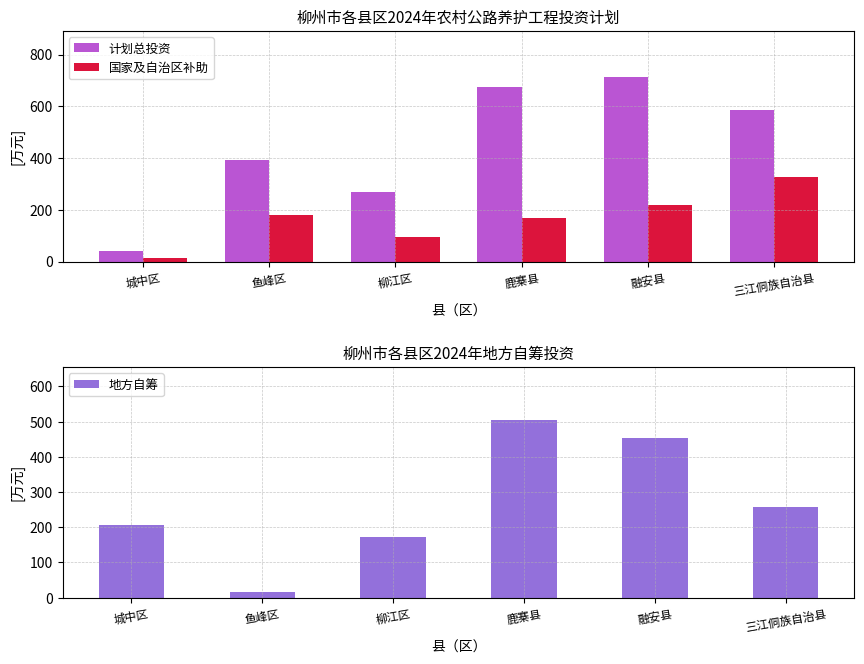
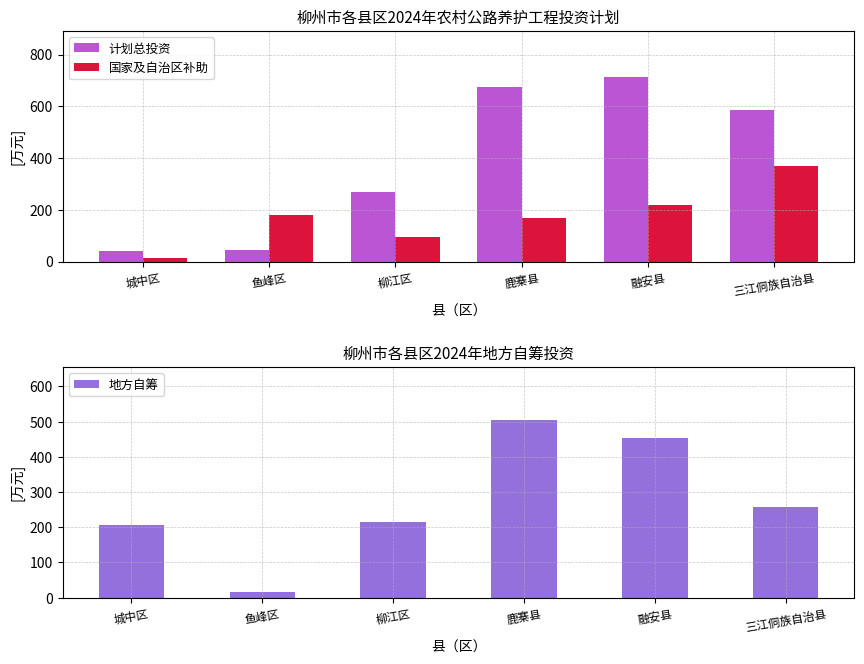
柳州市各县区2024年农村公路养护工程投资计划, 计划总投资, 鱼峰区: 390 -> 40
柳州市各县区2024年农村公路养护工程投资计划, 国家及自治区补助, 三江侗族自治县: 330 -> 370
柳州市各县区2024年地方自筹投资, 柳江区: 170 -> 210
